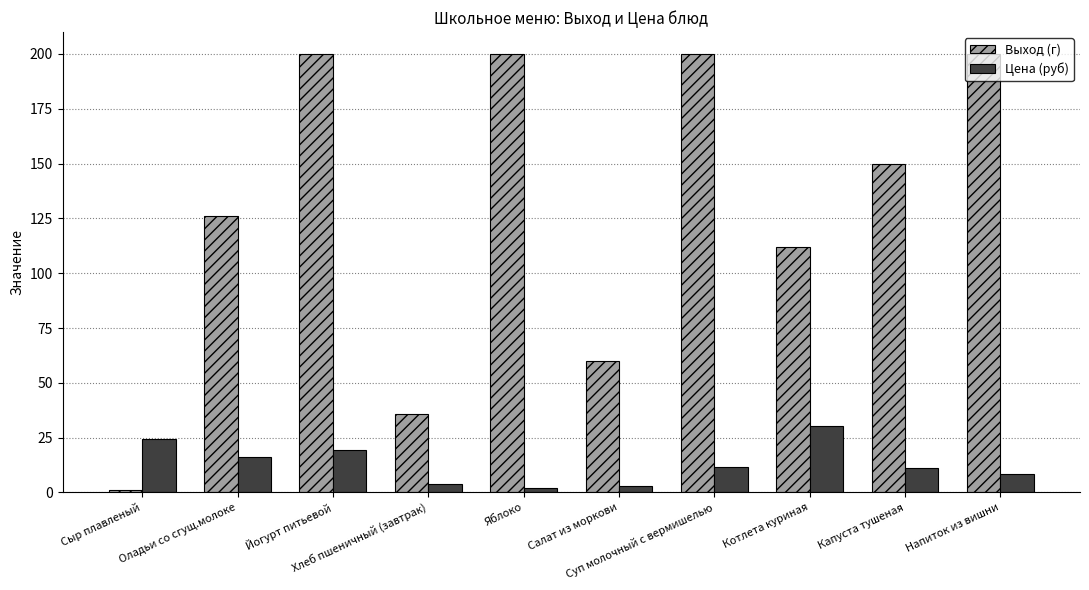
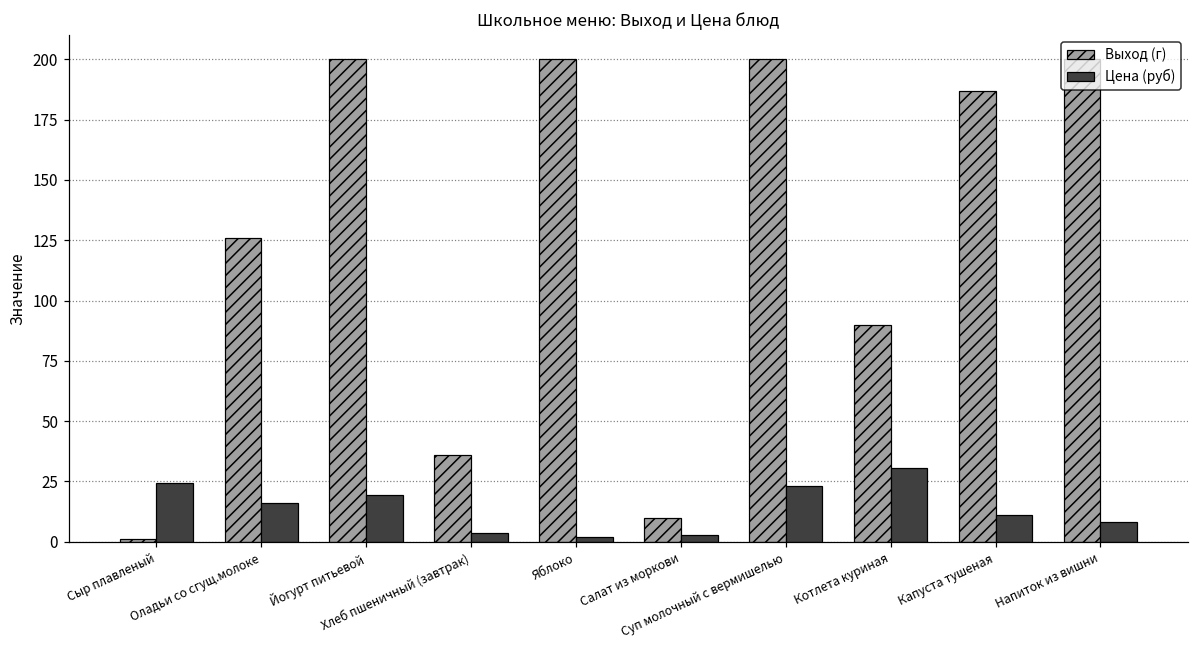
Выход (г), Салат из моркови: 60 -> 10
Цена (руб), Суп молочный с вермишелью: 12 -> 23
Выход (г), Котлета куриная: 112 -> 90
Выход (г), Капуста тушеная: 150 -> 187
